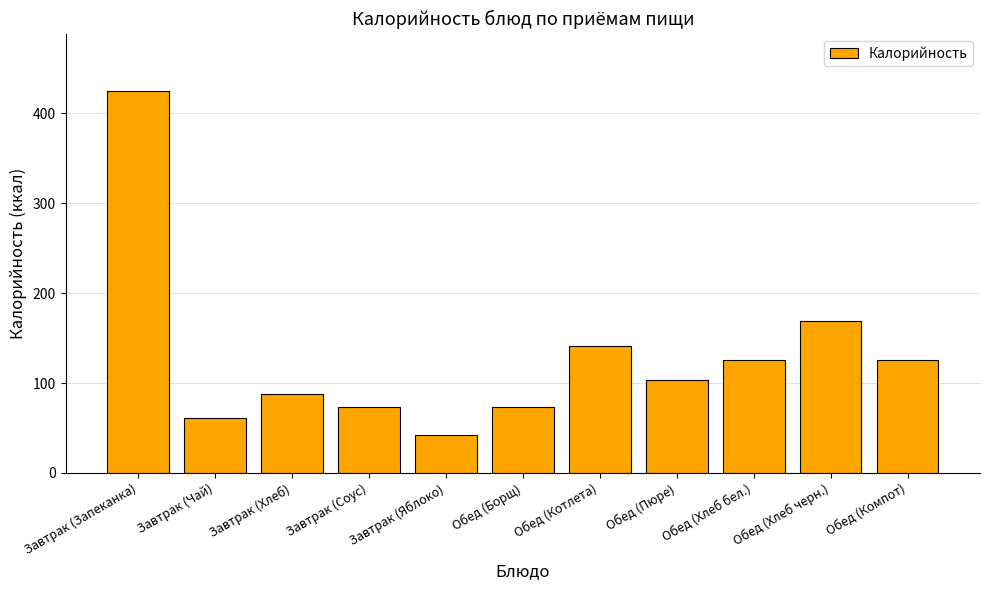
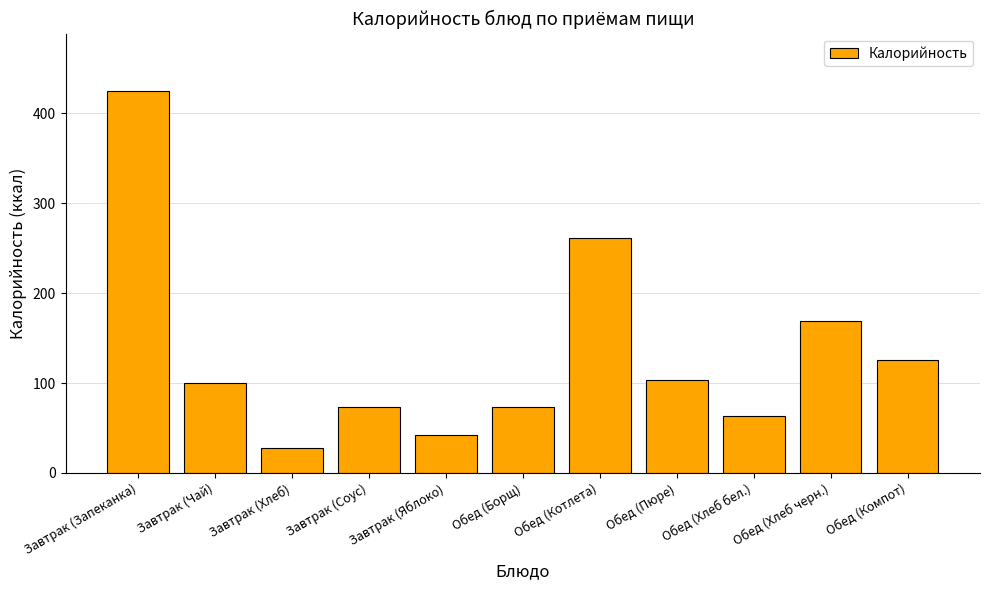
Завтрак (Чай): 60 -> 100
Завтрак (Хлеб): 90 -> 30
Обед (Котлета): 140 -> 260
Обед (Хлеб бел.): 130 -> 60
